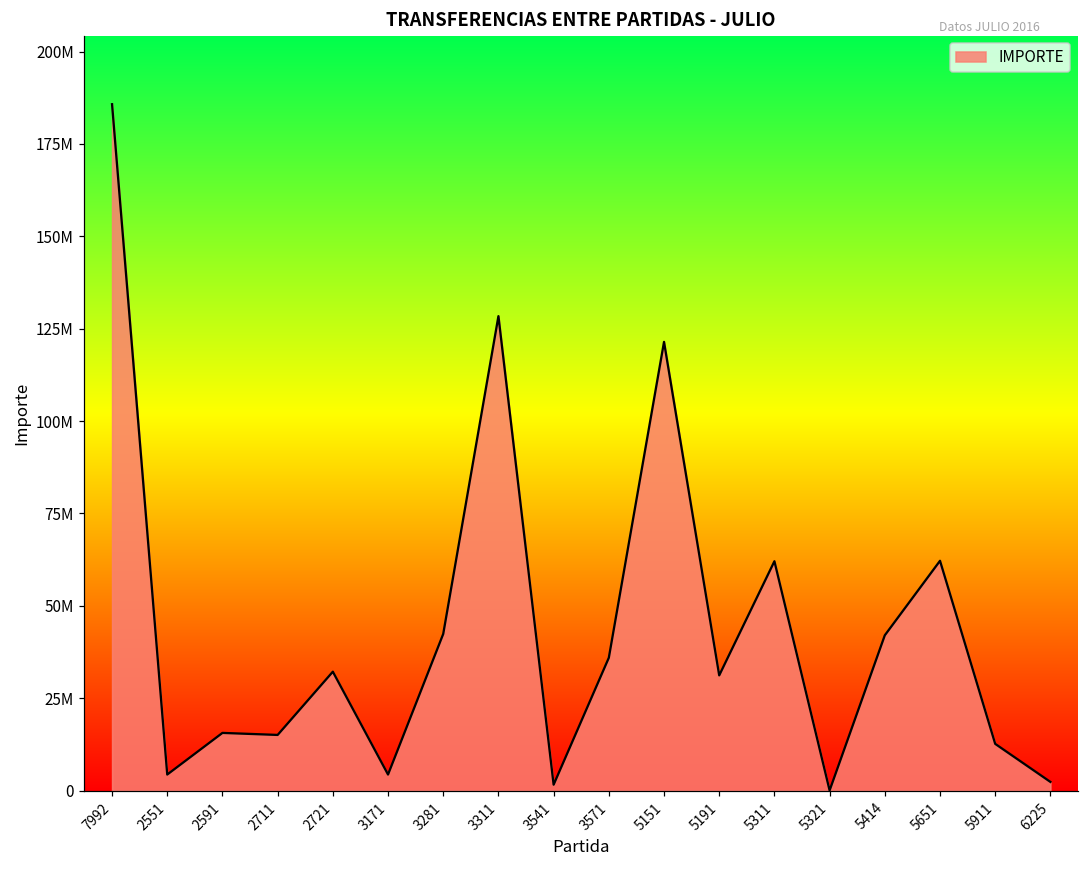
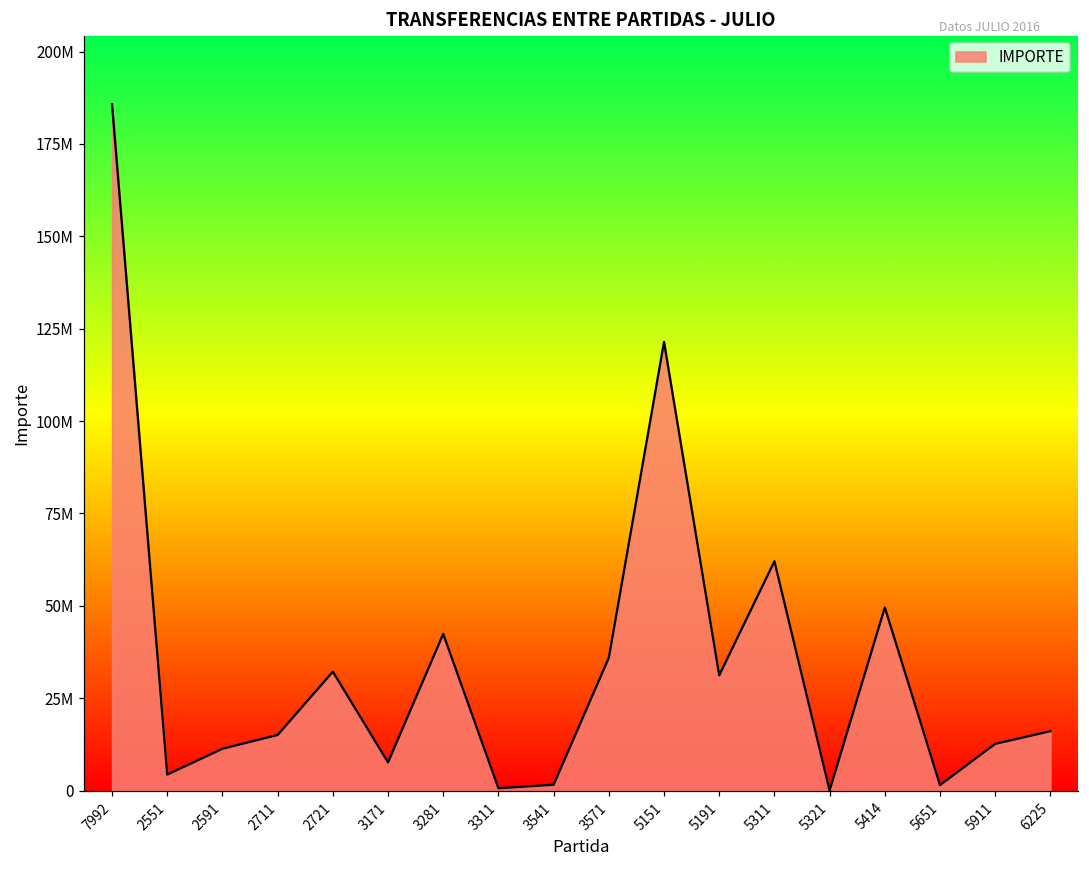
2591: 16000000 -> 11000000
3171: 4000000 -> 8000000
3311: 128000000 -> 1000000
5414: 42000000 -> 50000000
5651: 62000000 -> 2000000
6225: 2000000 -> 16000000
